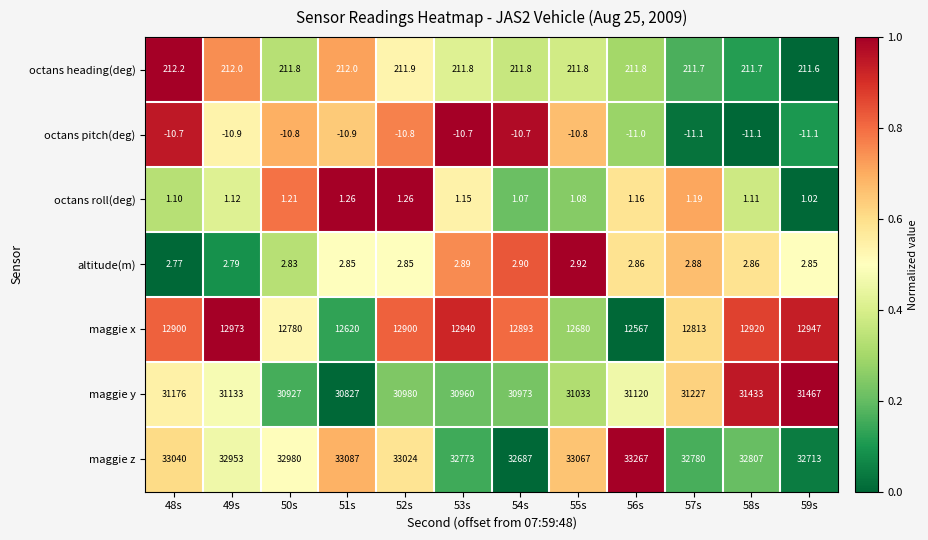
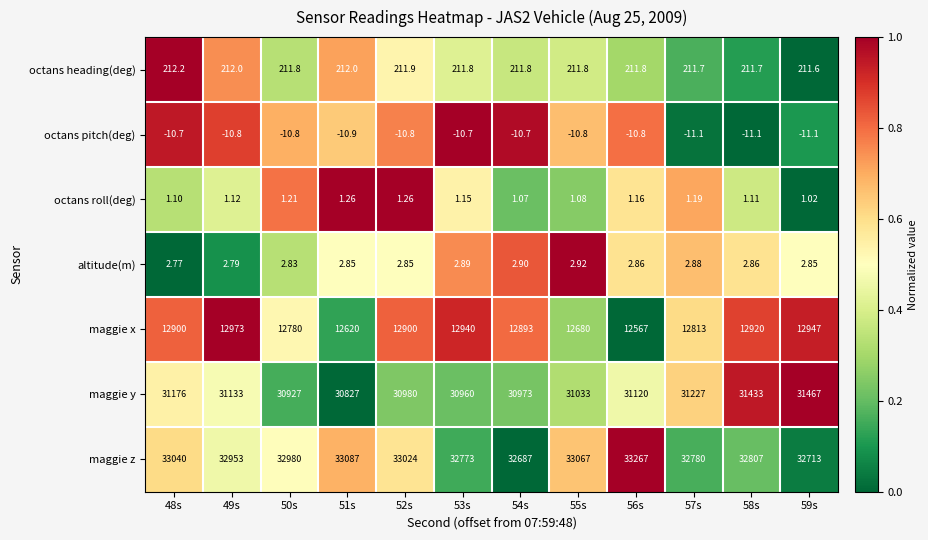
octans pitch(deg), 49s: -10.9 -> -10.8
octans pitch(deg), 56s: -11.0 -> -10.8
